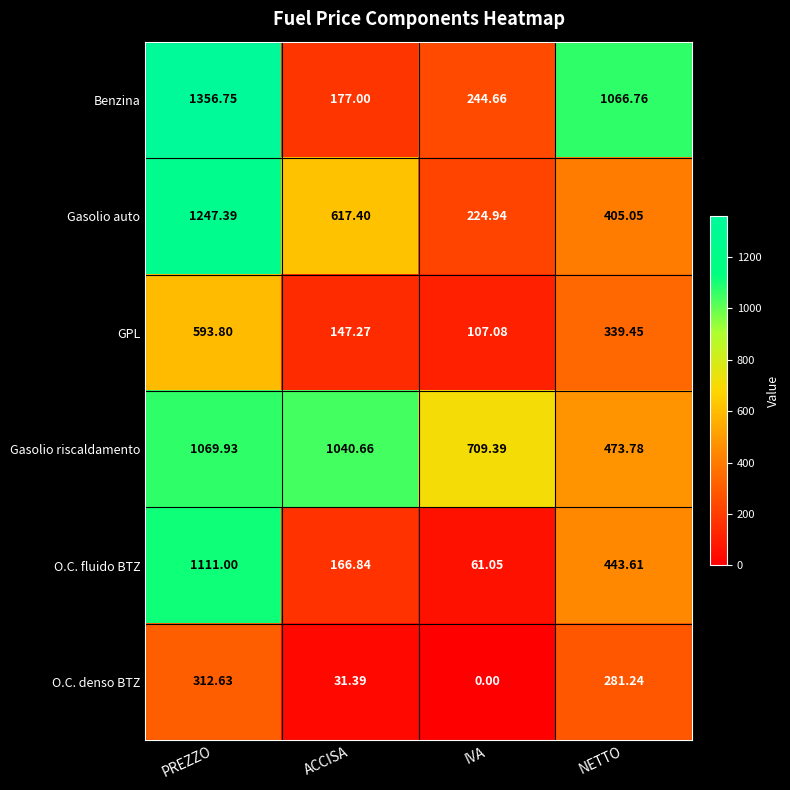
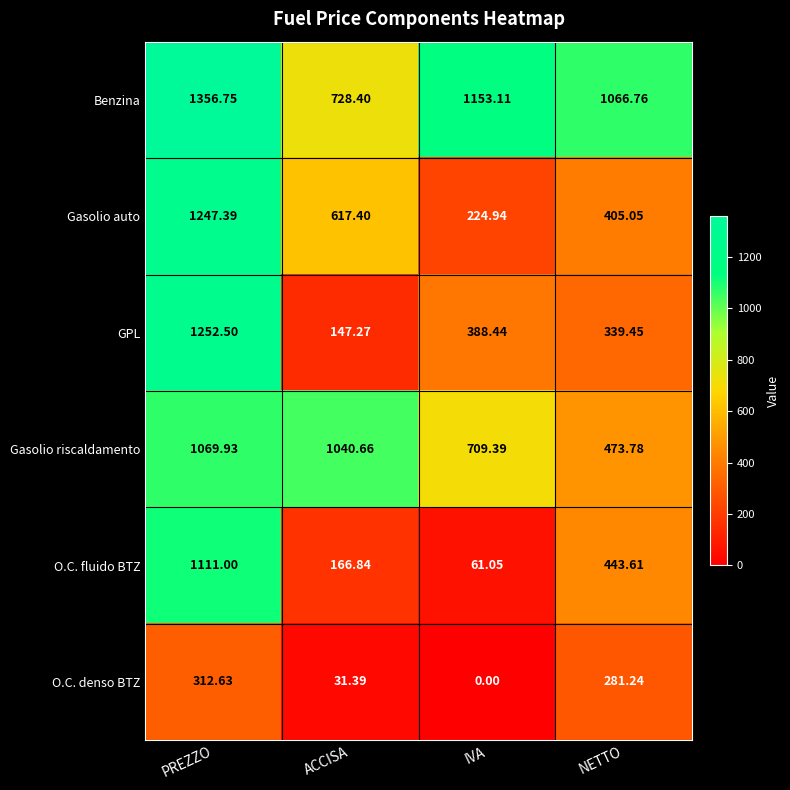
Benzina, ACCISA: 177.00 -> 728.40
Benzina, IVA: 244.66 -> 1153.11
GPL, PREZZO: 593.80 -> 1252.50
GPL, IVA: 107.08 -> 388.44
